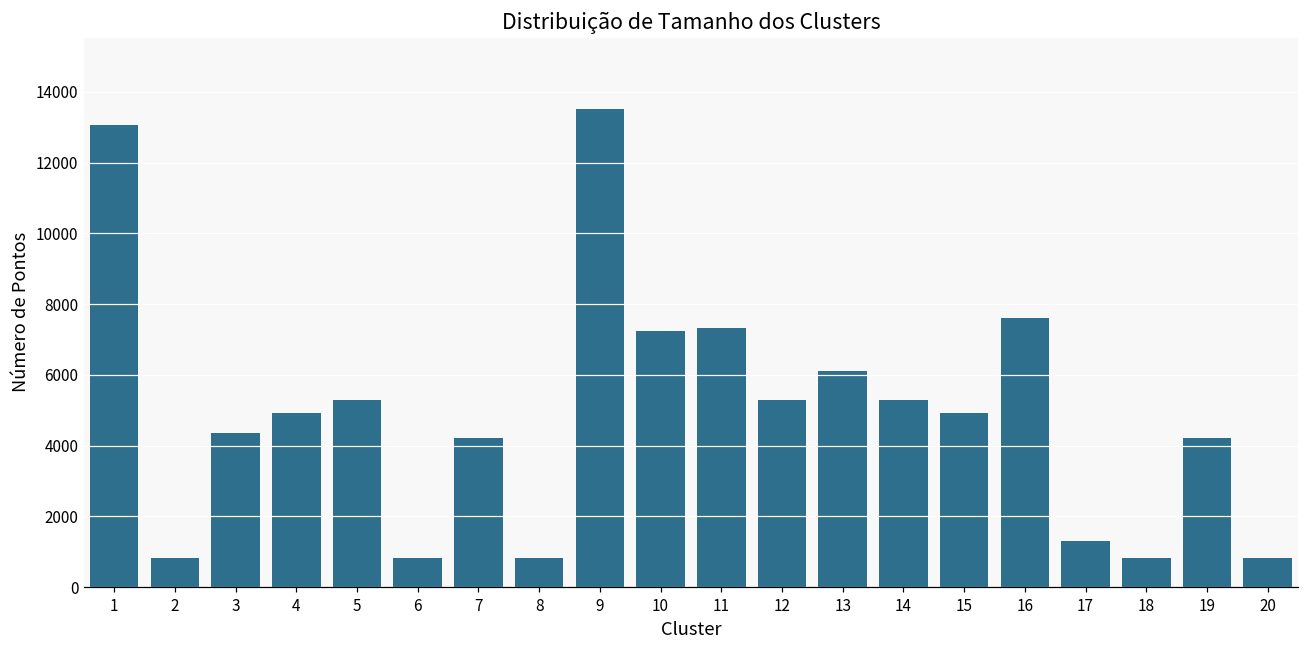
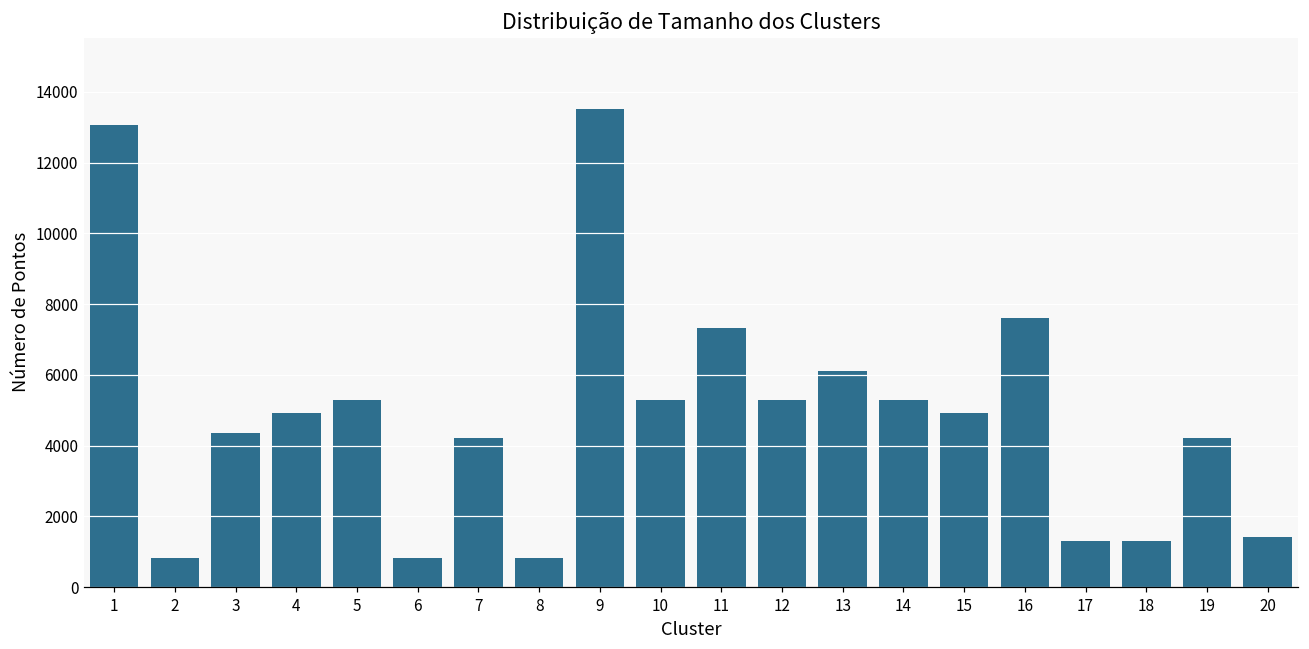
10: 7300 -> 5300
18: 800 -> 1300
20: 800 -> 1400
